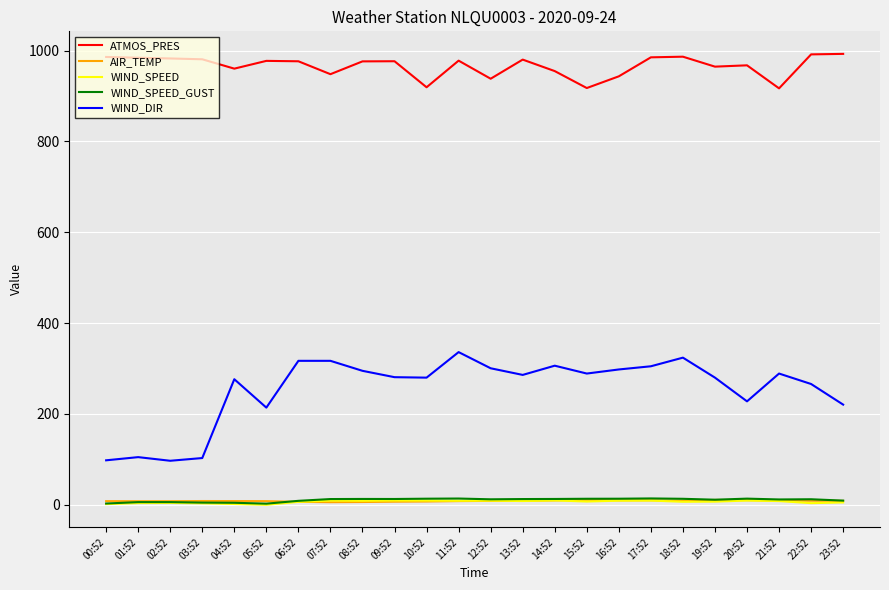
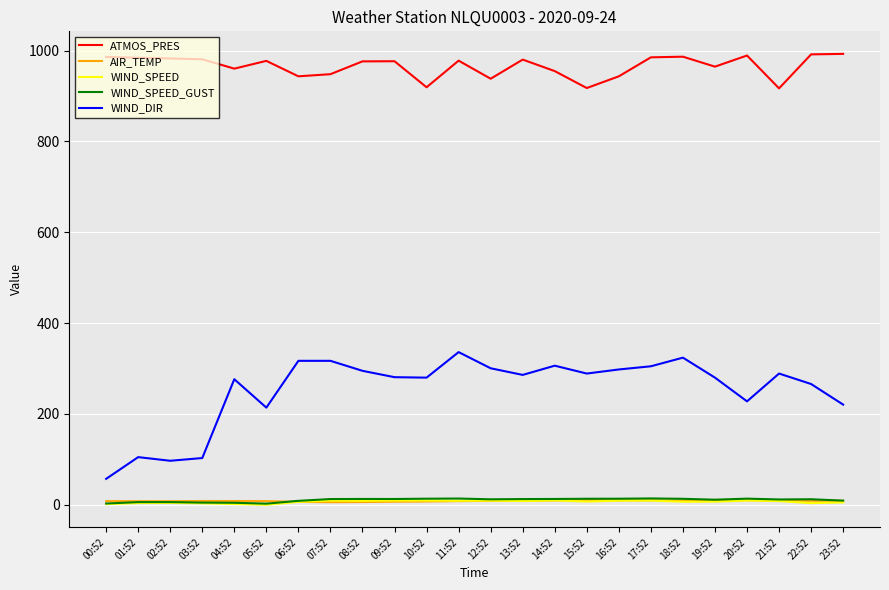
WIND_DIR, 00:52: 100 -> 60
ATMOS_PRES, 06:52: 980 -> 940
ATMOS_PRES, 20:52: 970 -> 990
